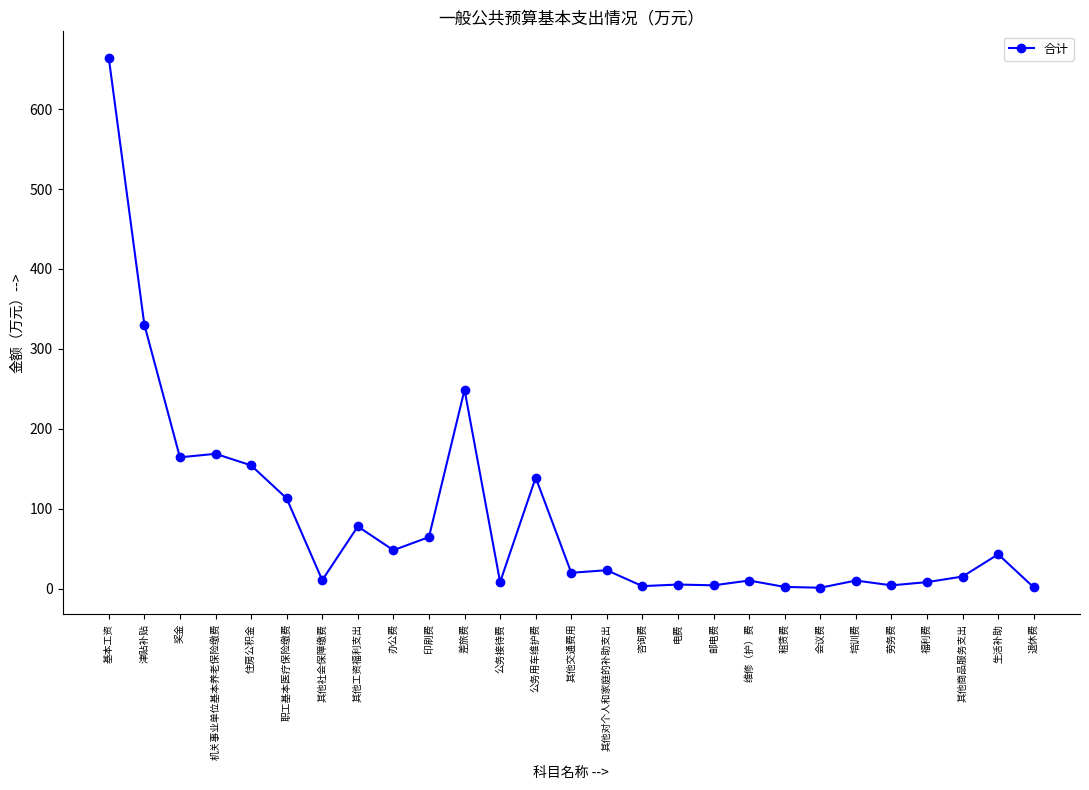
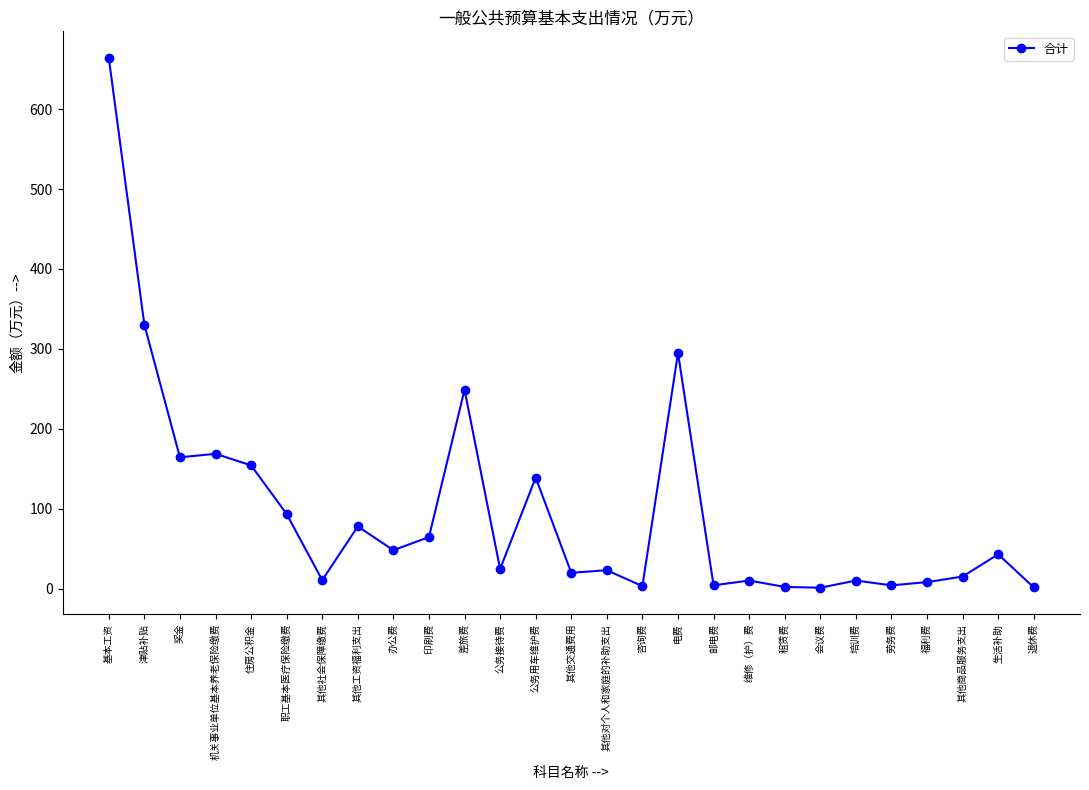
职工基本医疗保险缴费: 110 -> 90
公务接待费: 10 -> 20
电费: 10 -> 290
